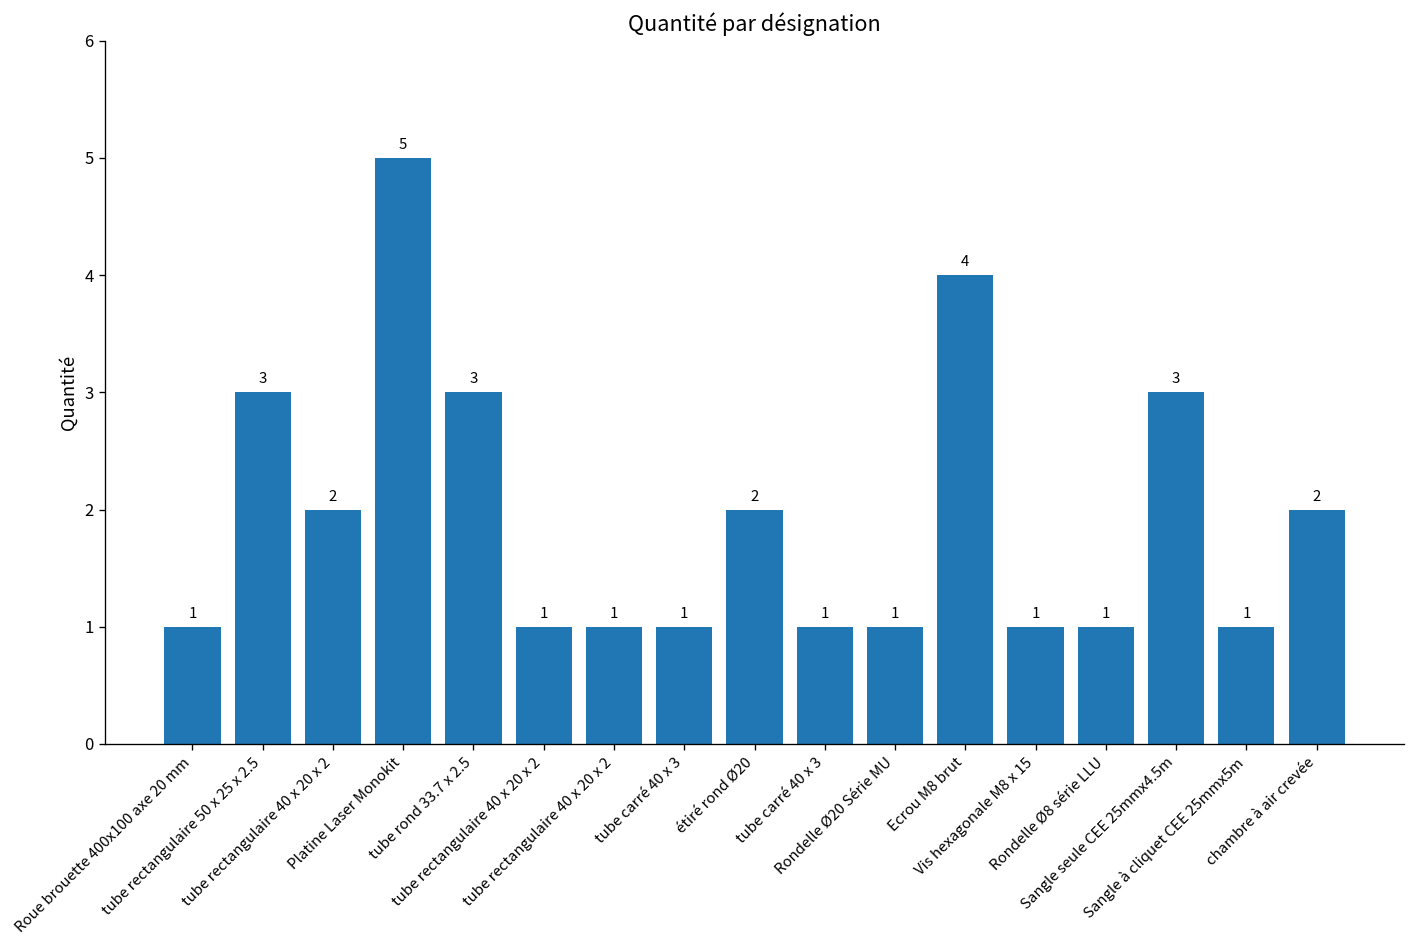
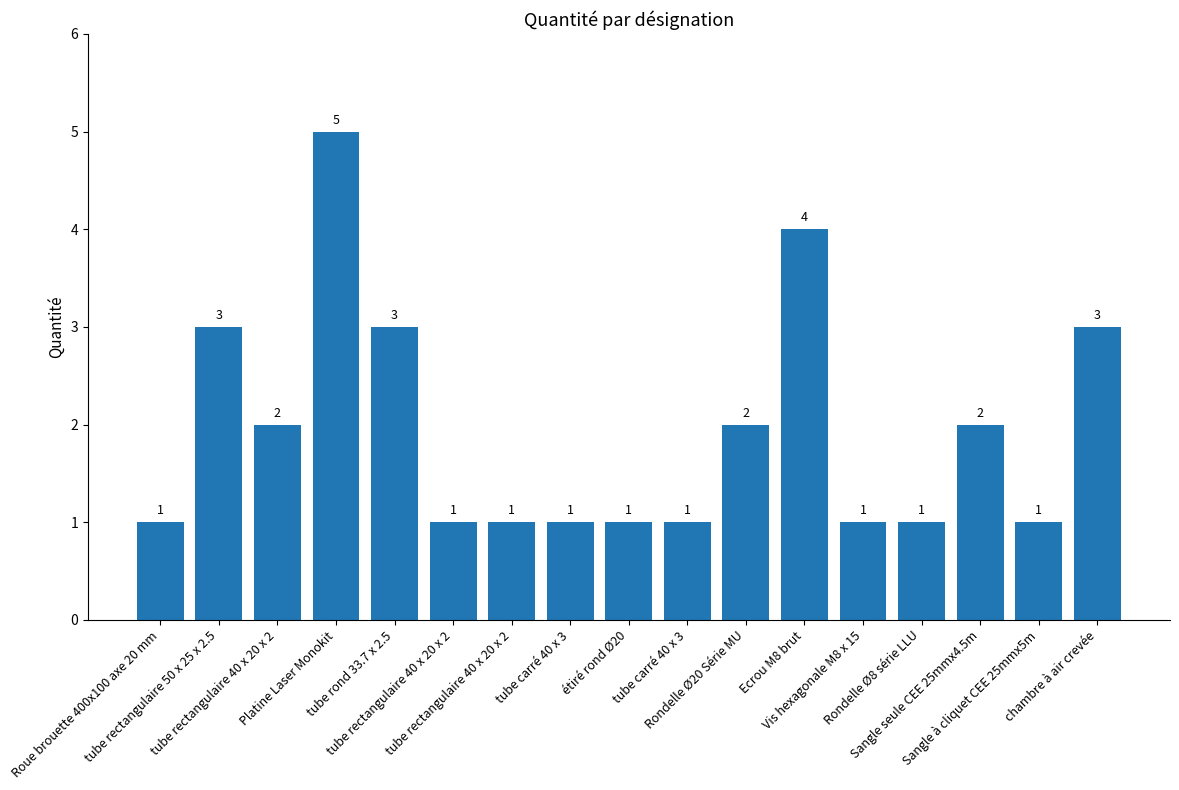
étiré rond Ø20: 2 -> 1
Rondelle Ø20 Série MU: 1 -> 2
Sangle seule CEE 25mmx4.5m: 3 -> 2
chambre à air crevée: 2 -> 3
